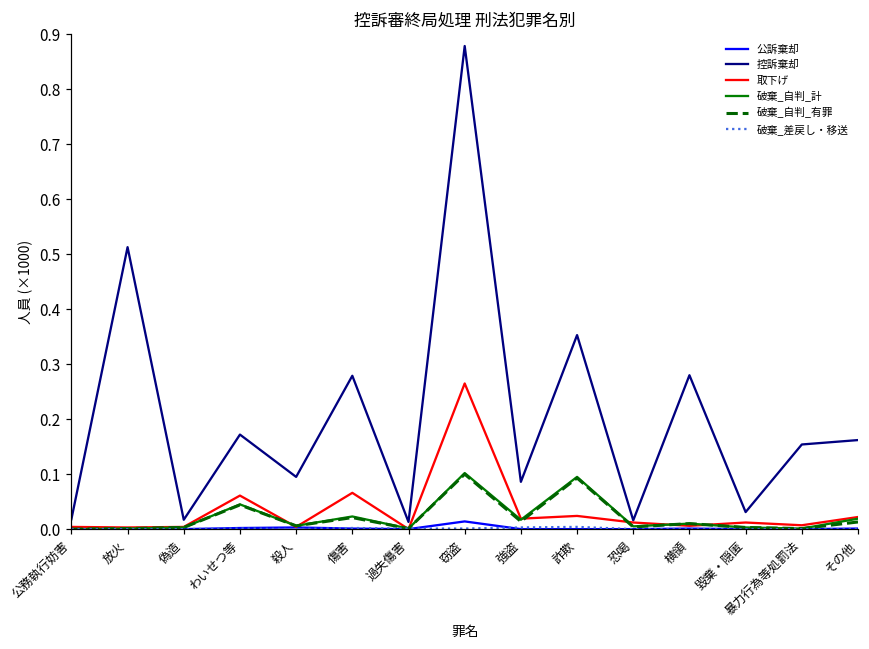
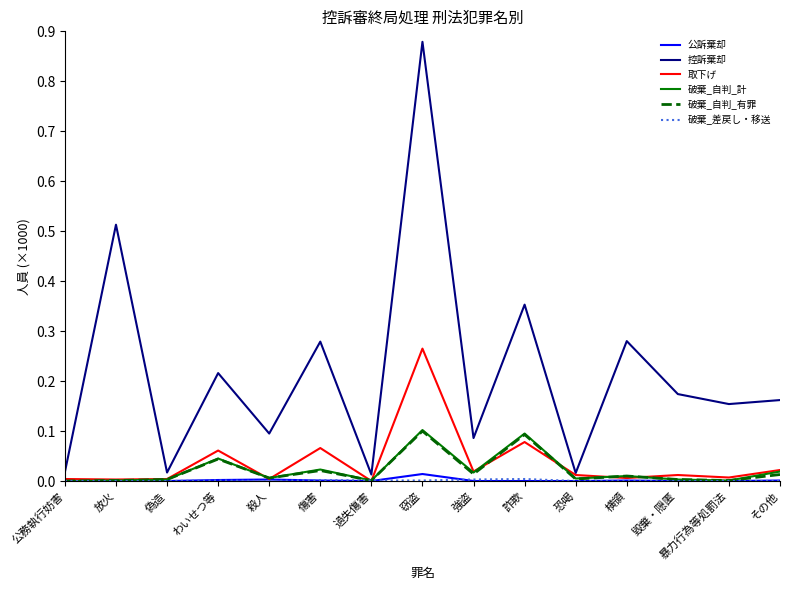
控訴棄却, わいせつ等: 0.17 -> 0.22
取下げ, 詐欺: 0.02 -> 0.08
控訴棄却, 毀棄・隠匿: 0.03 -> 0.17
